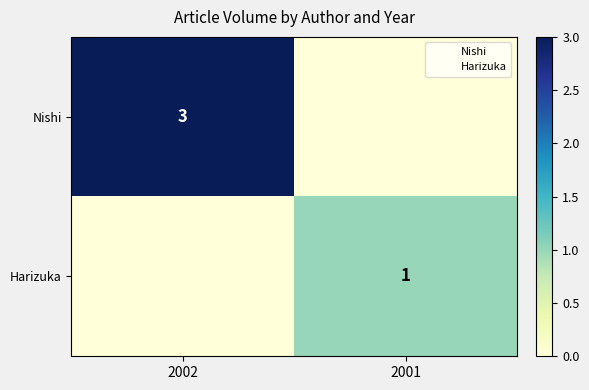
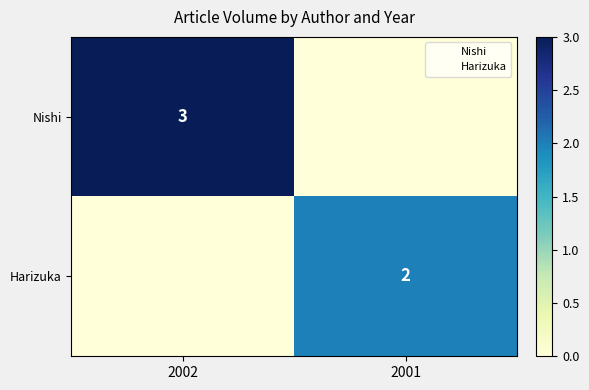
Harizuka, 2001: 1 -> 2
